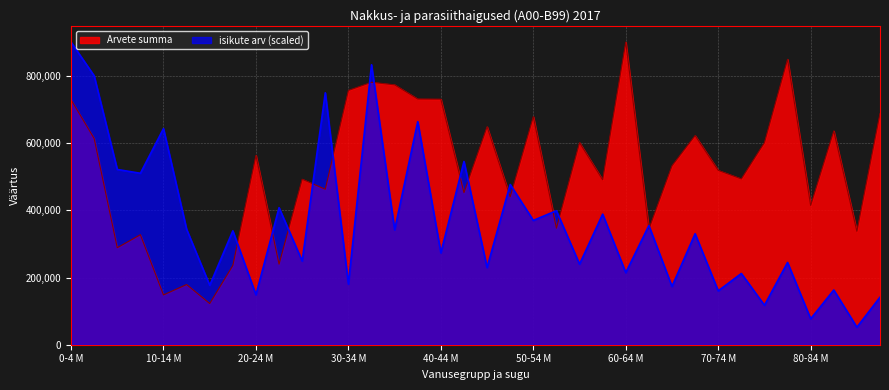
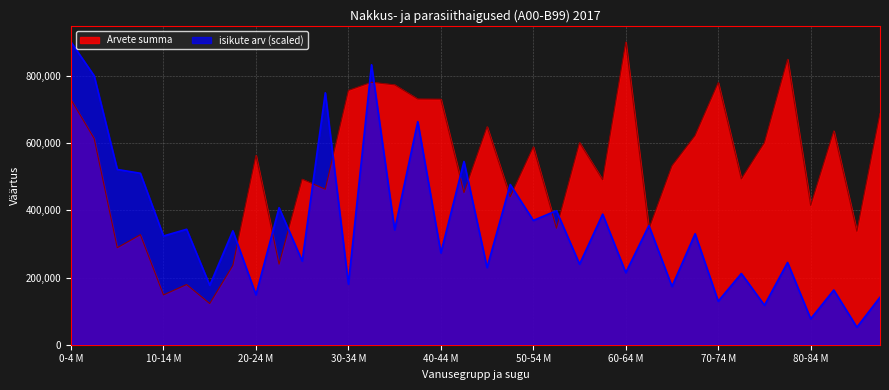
isikute arv (scaled), 10-14 M: 640,000 -> 320,000
Arvete summa, 50-54 M: 680,000 -> 590,000
Arvete summa, 70-74 M: 520,000 -> 780,000
isikute arv (scaled), 70-74 M: 160,000 -> 130,000
